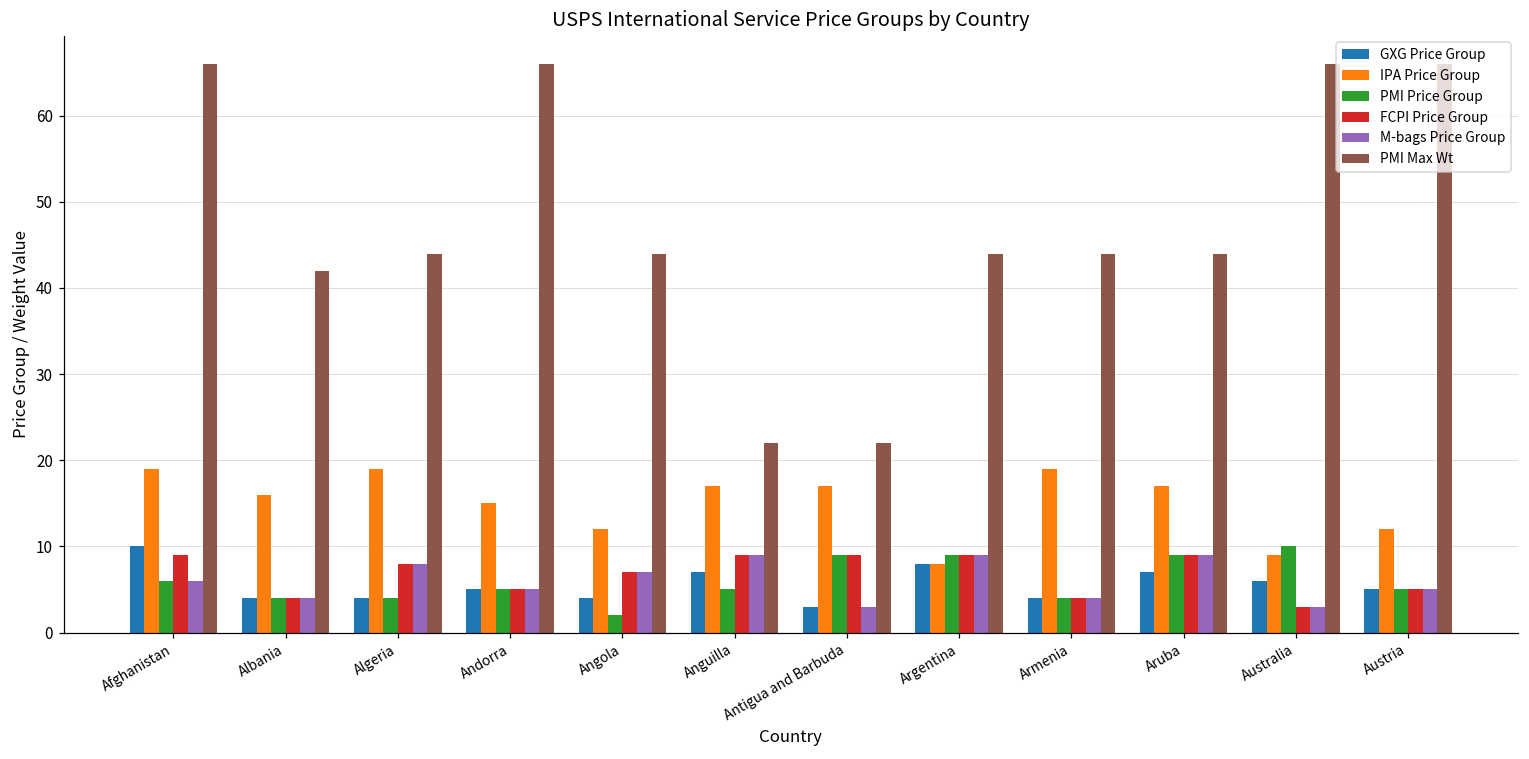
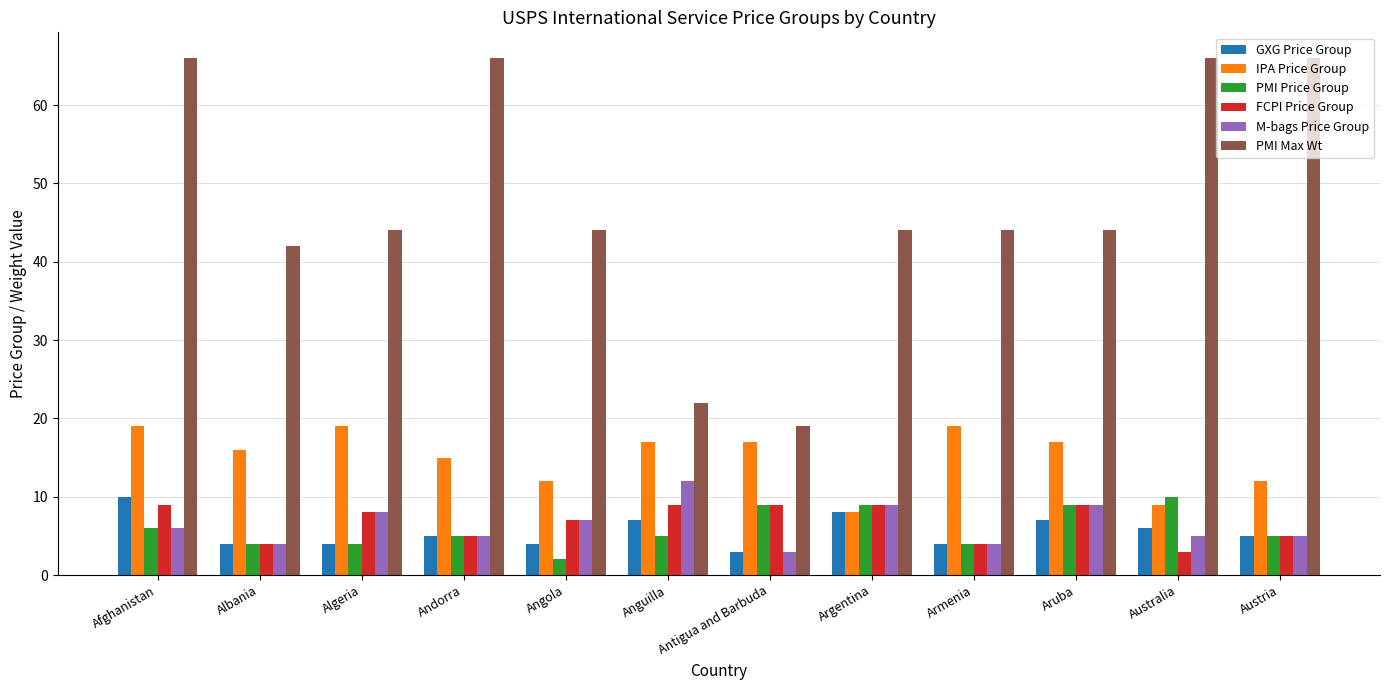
M-bags Price Group, Anguilla: 9 -> 12
PMI Max Wt, Antigua and Barbuda: 22 -> 19
M-bags Price Group, Australia: 3 -> 5
